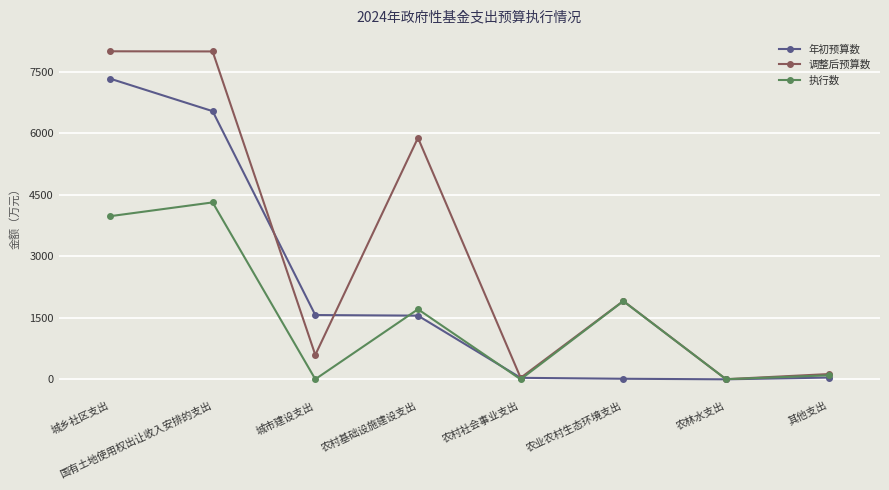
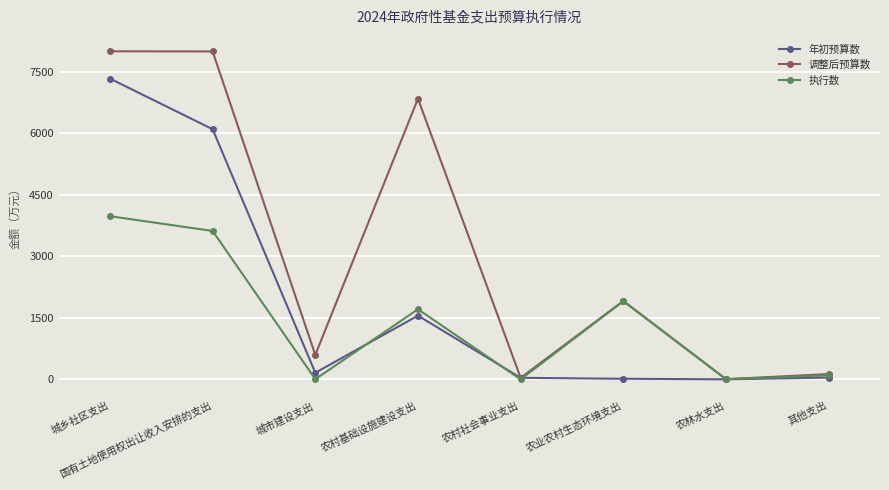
年初预算数, 国有土地使用权出让收入安排的支出: 6500 -> 6100
执行数, 国有土地使用权出让收入安排的支出: 4300 -> 3600
年初预算数, 城市建设支出: 1600 -> 200
调整后预算数, 农村基础设施建设支出: 5900 -> 6800
